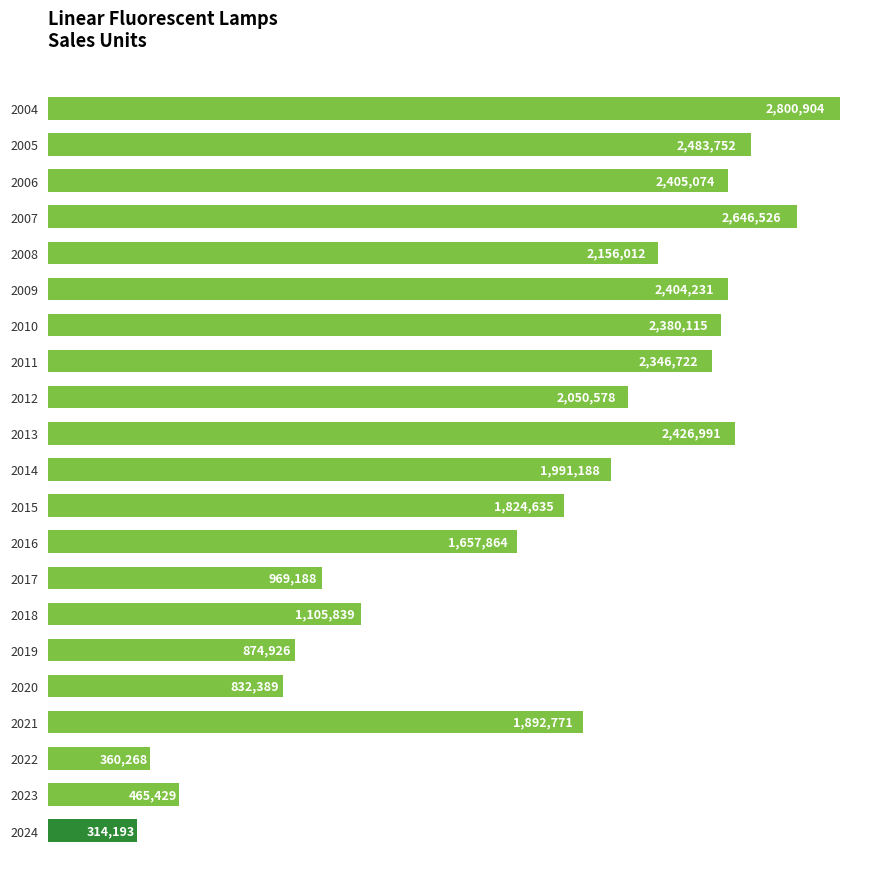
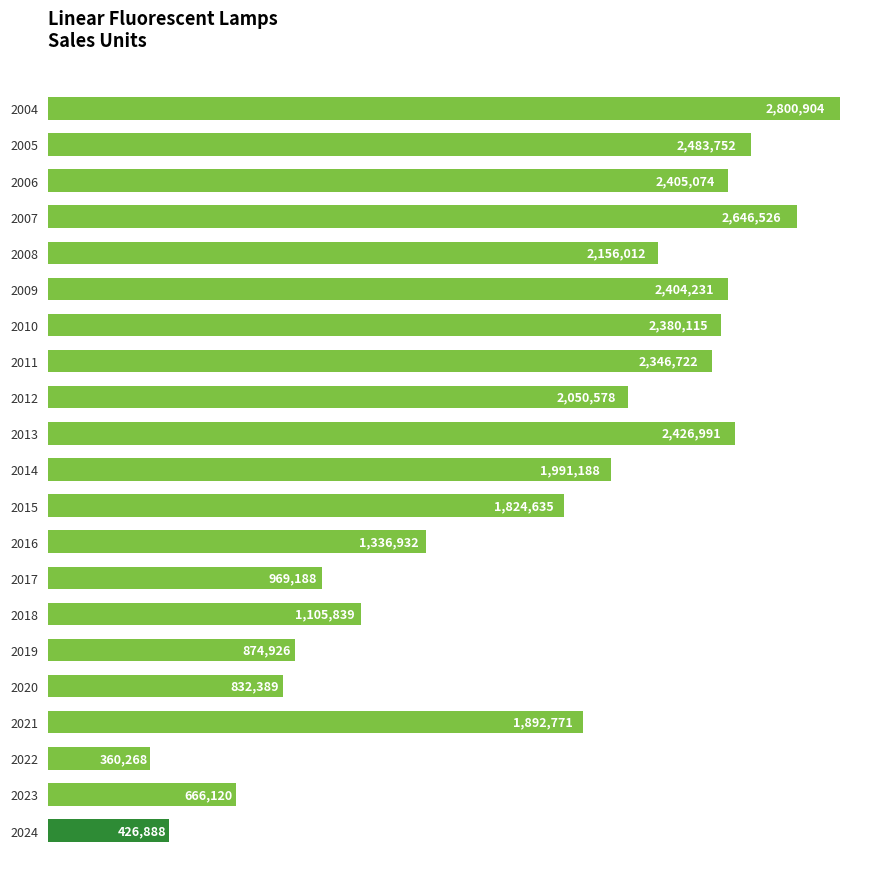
2016: 1,657,864 -> 1,336,932
2023: 465,429 -> 666,120
2024: 314,193 -> 426,888
